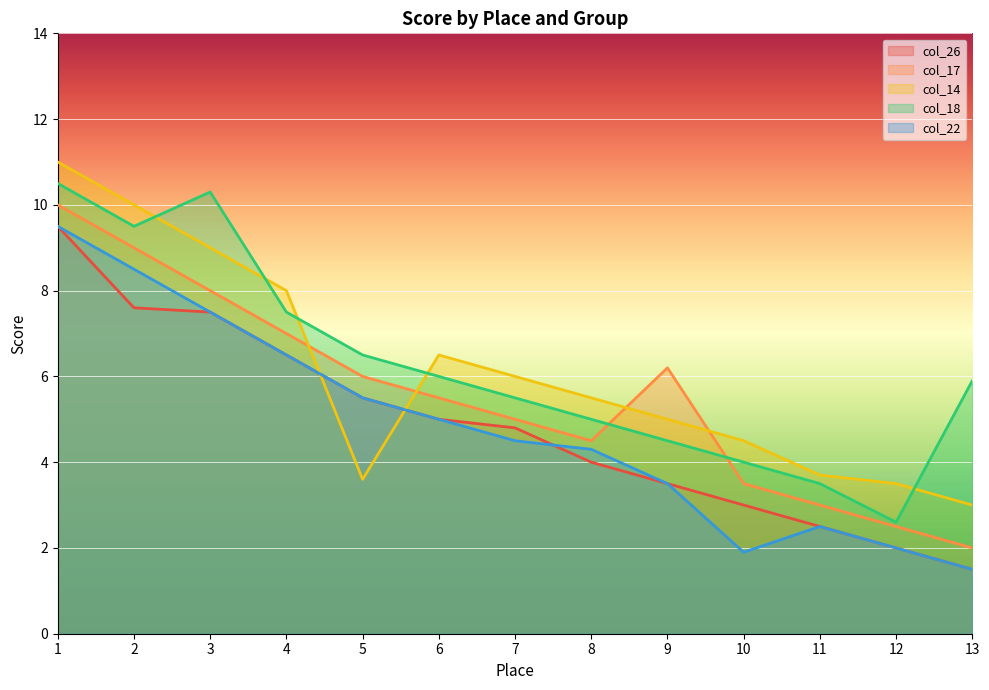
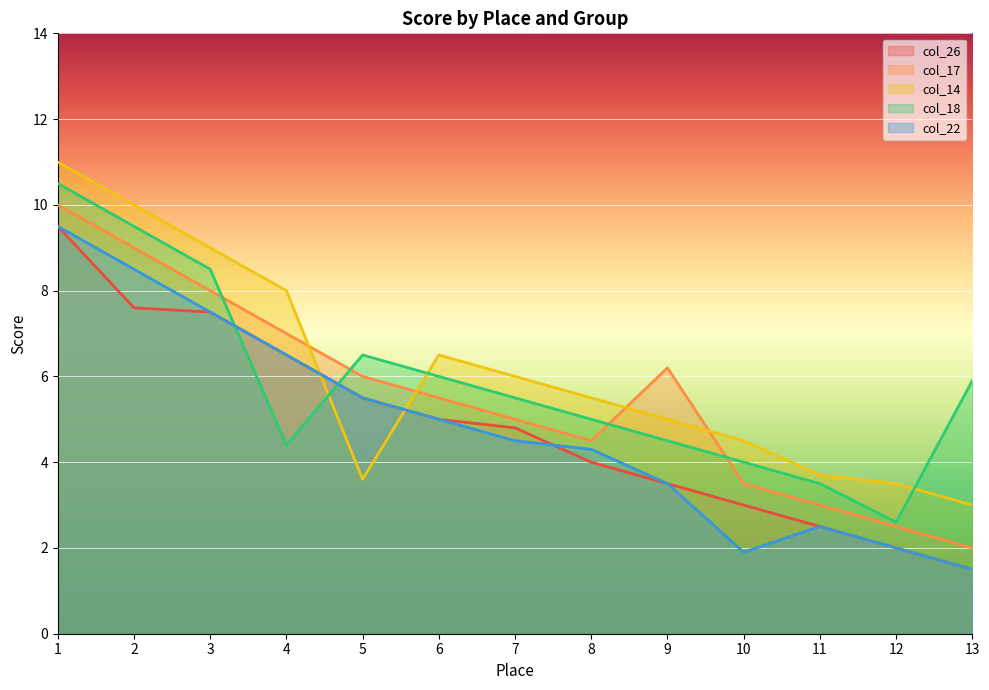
col_18, 3: 10.3 -> 8.5
col_18, 4: 7.5 -> 4.4
